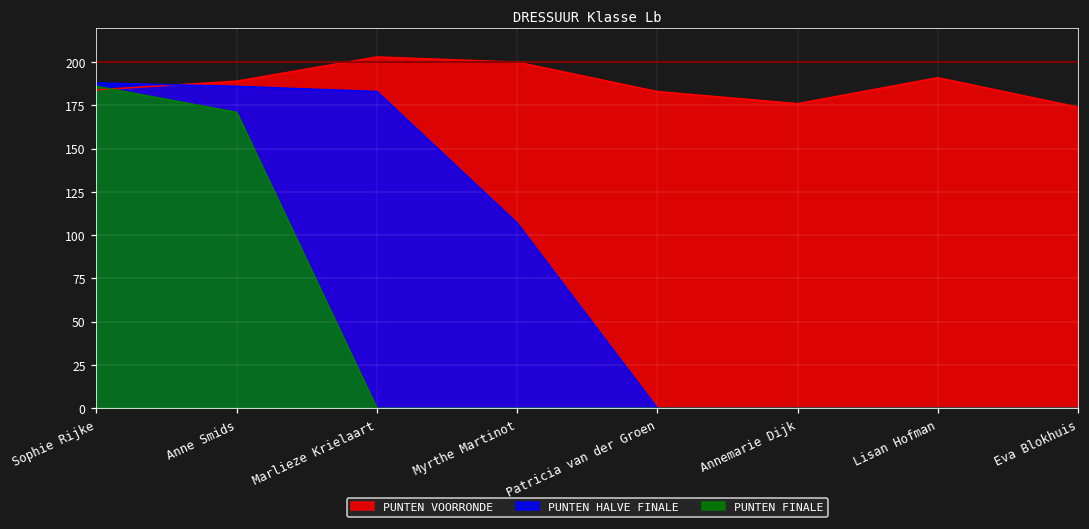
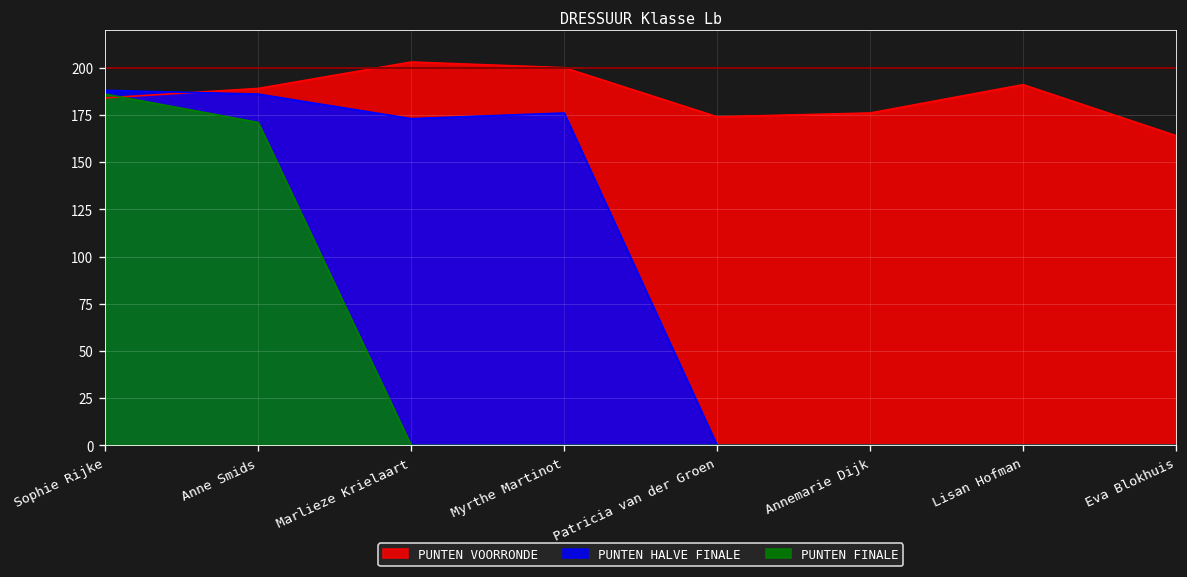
PUNTEN HALVE FINALE, Marlieze Krielaart: 183 -> 173
PUNTEN HALVE FINALE, Myrthe Martinot: 107 -> 176
PUNTEN VOORRONDE, Patricia van der Groen: 183 -> 174
PUNTEN VOORRONDE, Eva Blokhuis: 174 -> 164
